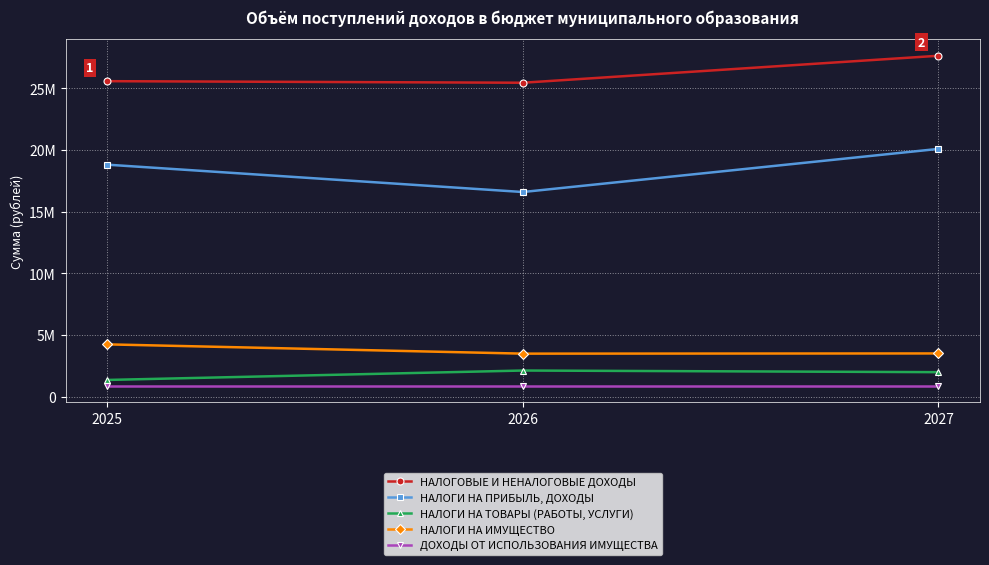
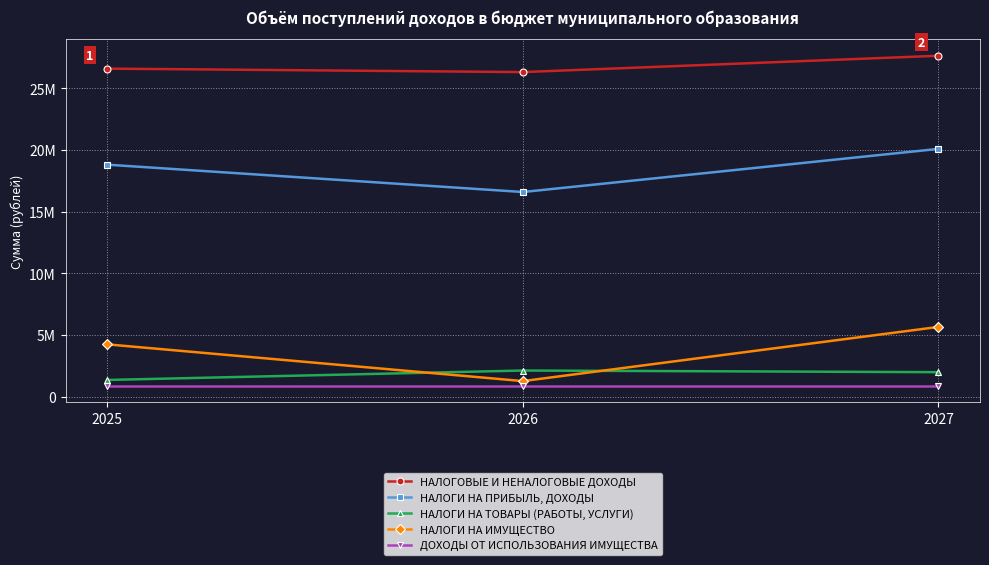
НАЛОГОВЫЕ И НЕНАЛОГОВЫЕ ДОХОДЫ, 2025: 25.6М -> 26.6М
НАЛОГОВЫЕ И НЕНАЛОГОВЫЕ ДОХОДЫ, 2026: 25.4М -> 26.3М
НАЛОГИ НА ИМУЩЕСТВО, 2026: 3.5М -> 1.3М
НАЛОГИ НА ИМУЩЕСТВО, 2027: 3.5М -> 5.7М
